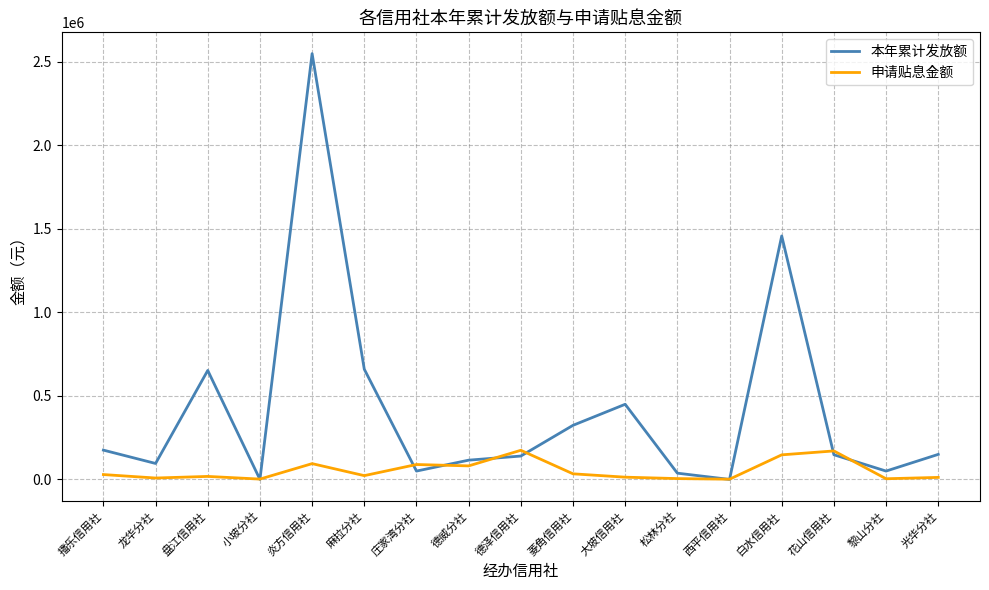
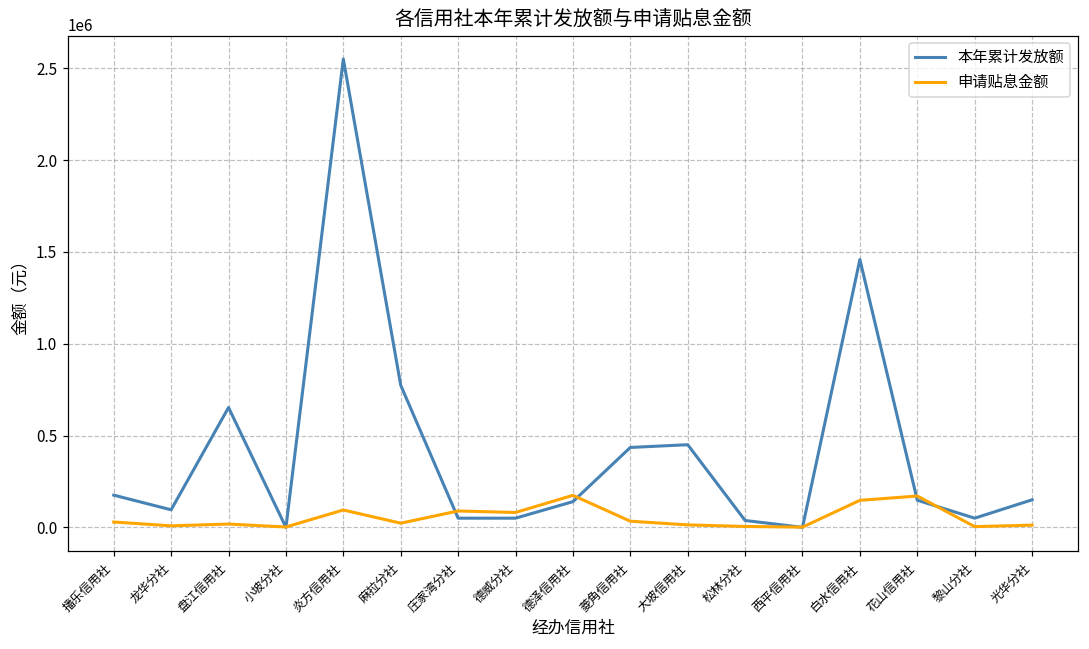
本年累计发放额, 麻拉分社: 660000 -> 770000
本年累计发放额, 德威分社: 120000 -> 50000
本年累计发放额, 菱角信用社: 320000 -> 440000
